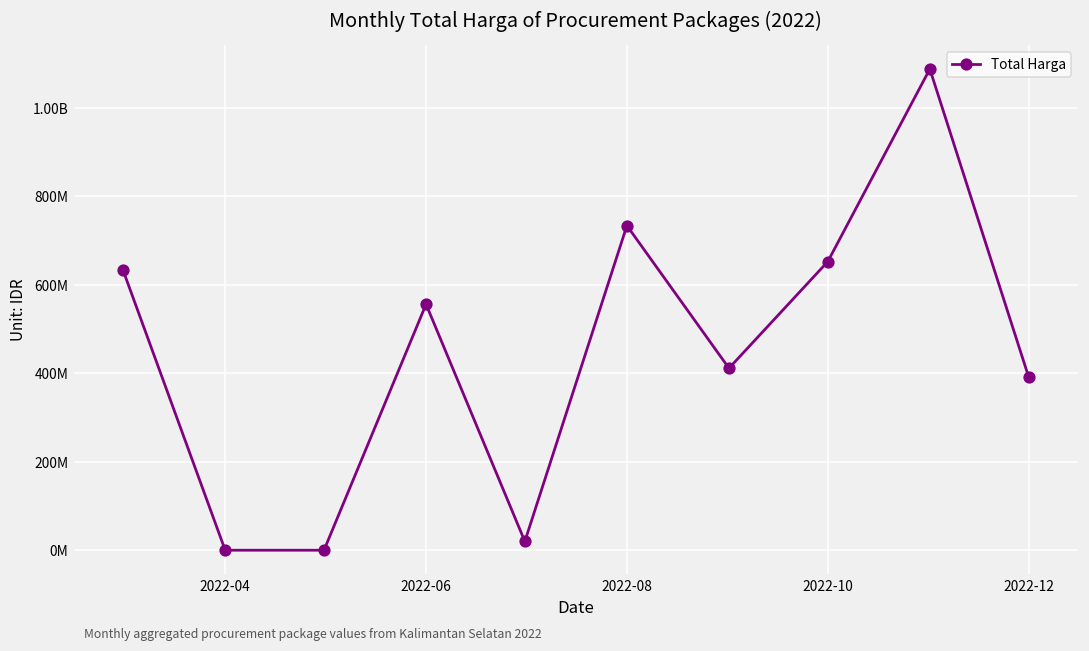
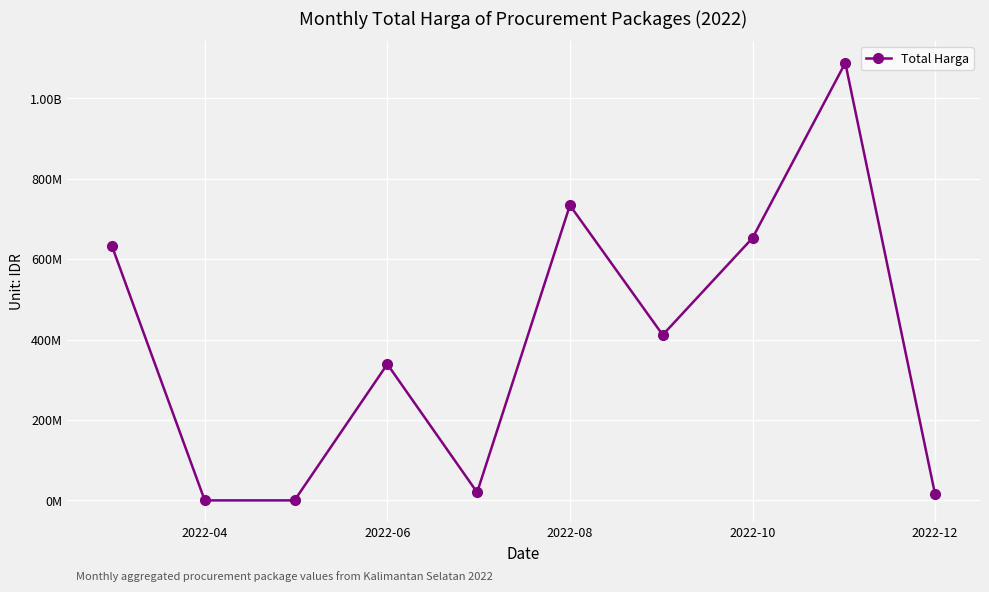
2022-06: 560000000 -> 340000000
2022-12: 390000000 -> 10000000
